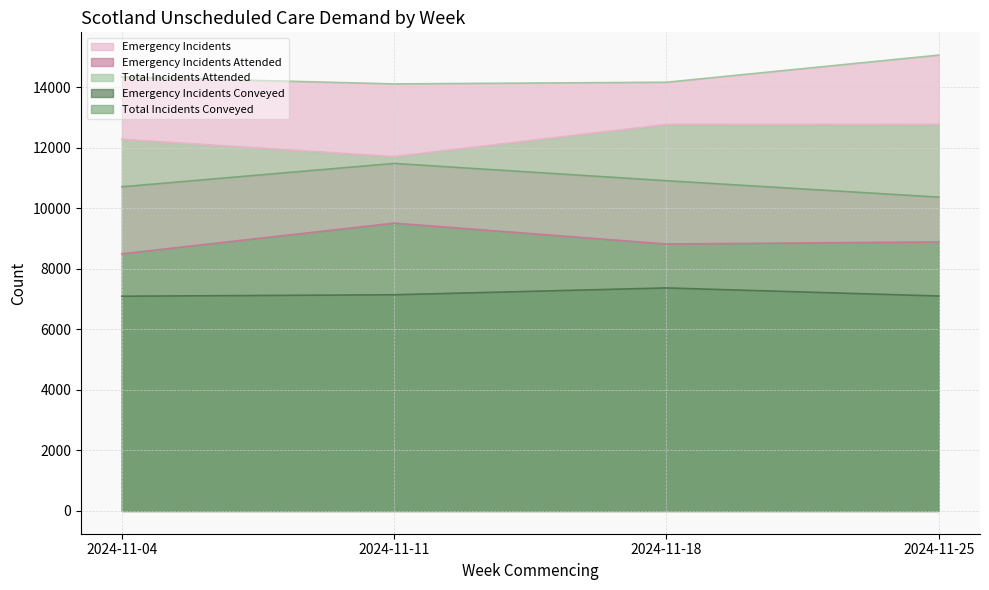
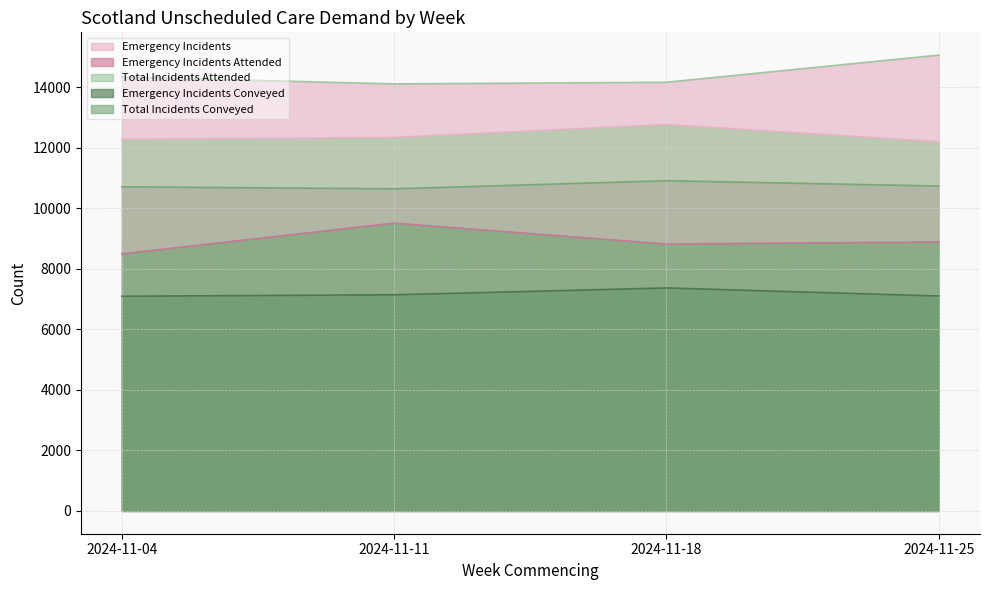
Emergency Incidents Attended, 2024-11-11: 11500 -> 10600
Total Incidents Attended, 2024-11-11: 11700 -> 12300
Emergency Incidents Attended, 2024-11-25: 10400 -> 10700
Total Incidents Attended, 2024-11-25: 12800 -> 12200
